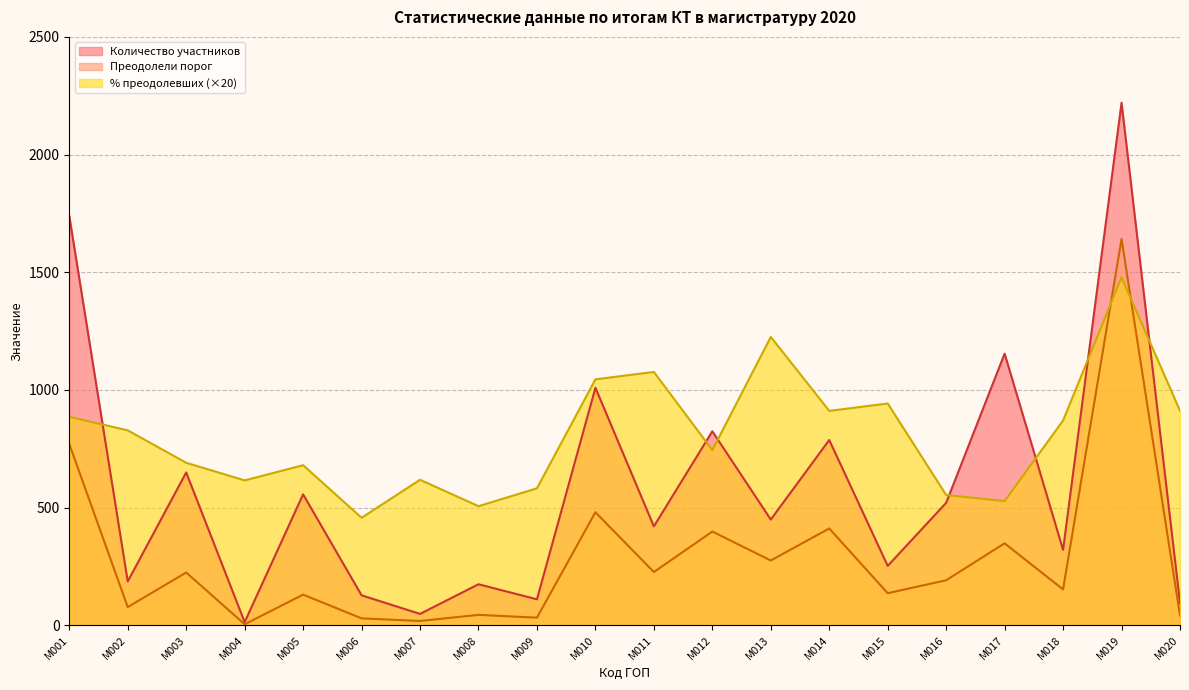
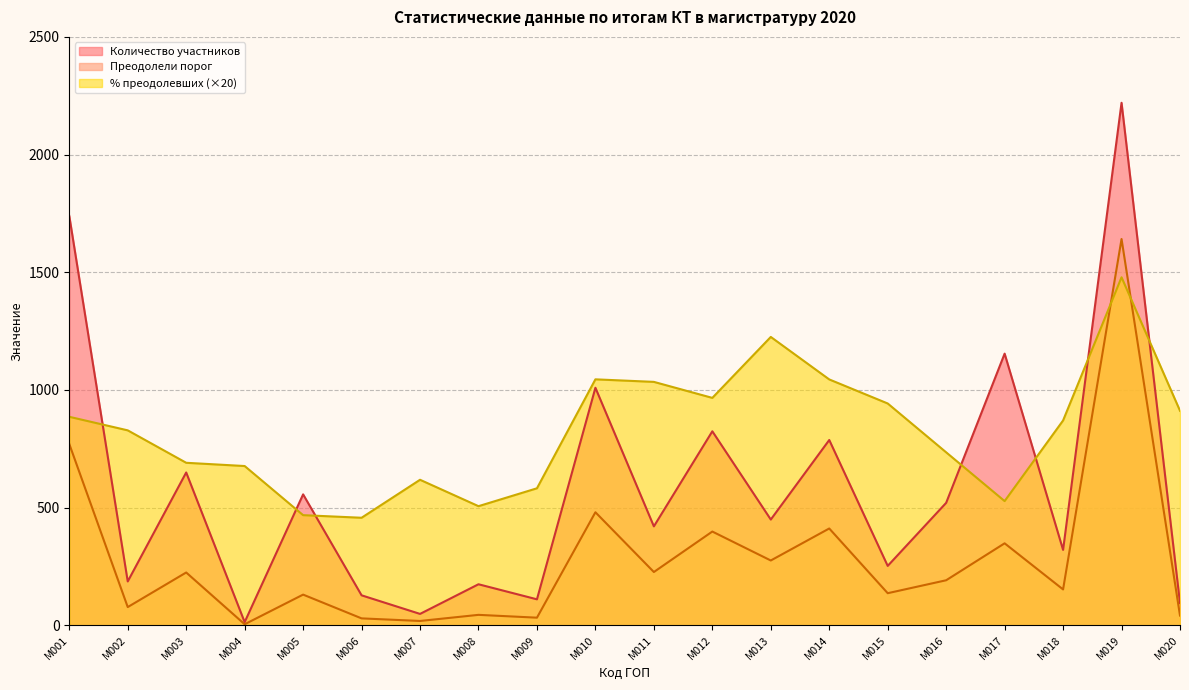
% преодолевших (×20), M004: 620 -> 680
% преодолевших (×20), M005: 680 -> 470
% преодолевших (×20), M011: 1080 -> 1030
% преодолевших (×20), M012: 740 -> 970
% преодолевших (×20), M014: 910 -> 1040
% преодолевших (×20), M016: 550 -> 730
